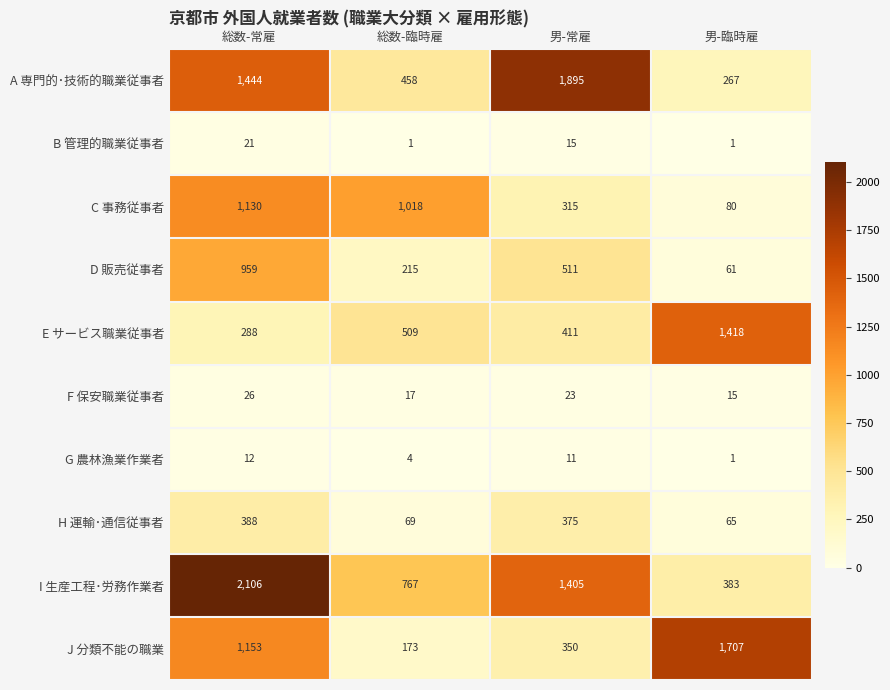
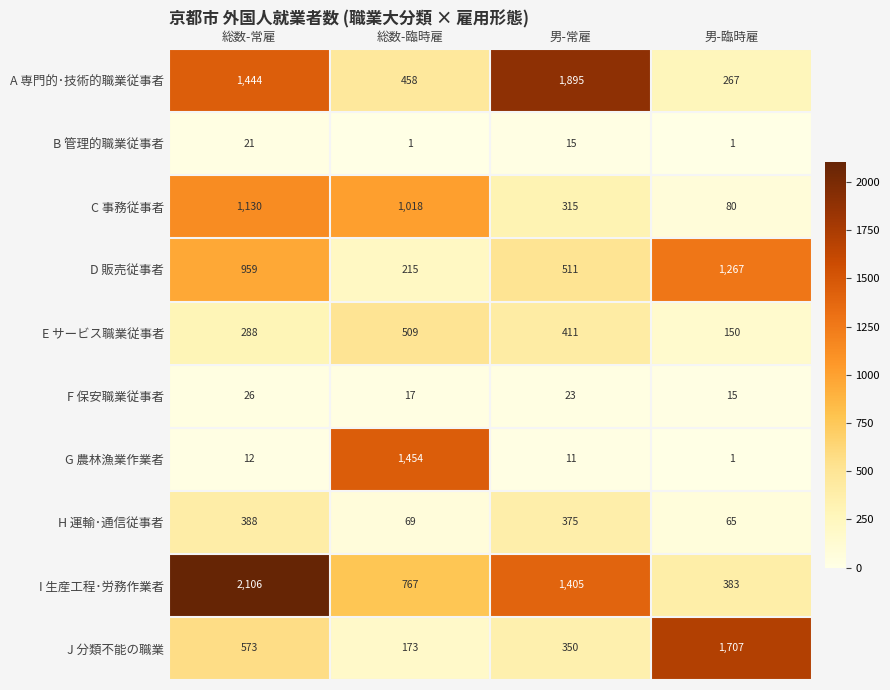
D 販売従事者, 男-臨時雇: 61 -> 1,267
E サービス職業従事者, 男-臨時雇: 1,418 -> 150
G 農林漁業作業者, 総数-臨時雇: 4 -> 1,454
J 分類不能の職業, 総数-常雇: 1,153 -> 573
